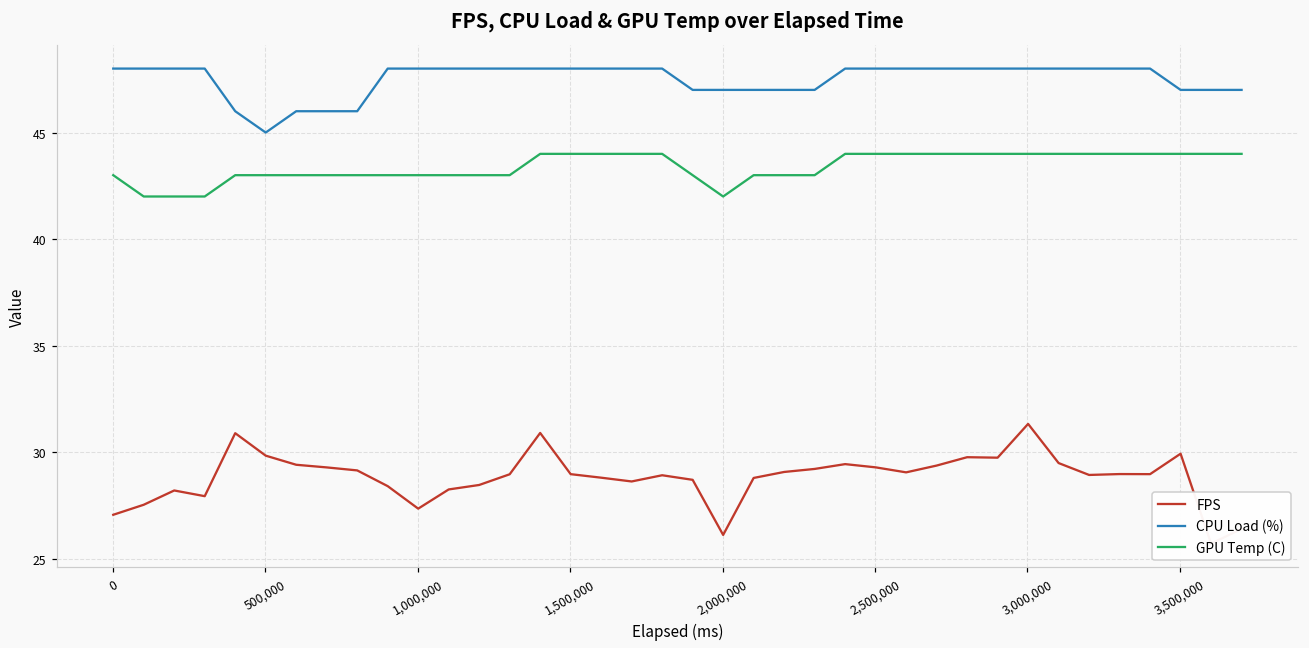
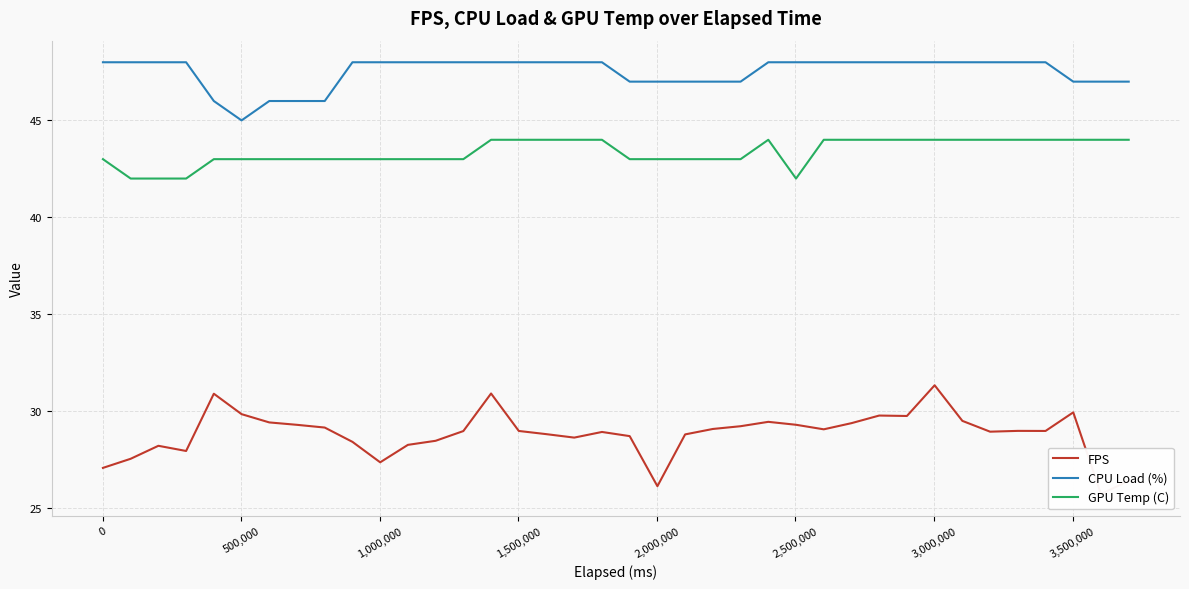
GPU Temp (C), 2,000,000: 42 -> 43
GPU Temp (C), 2,500,000: 44 -> 42
